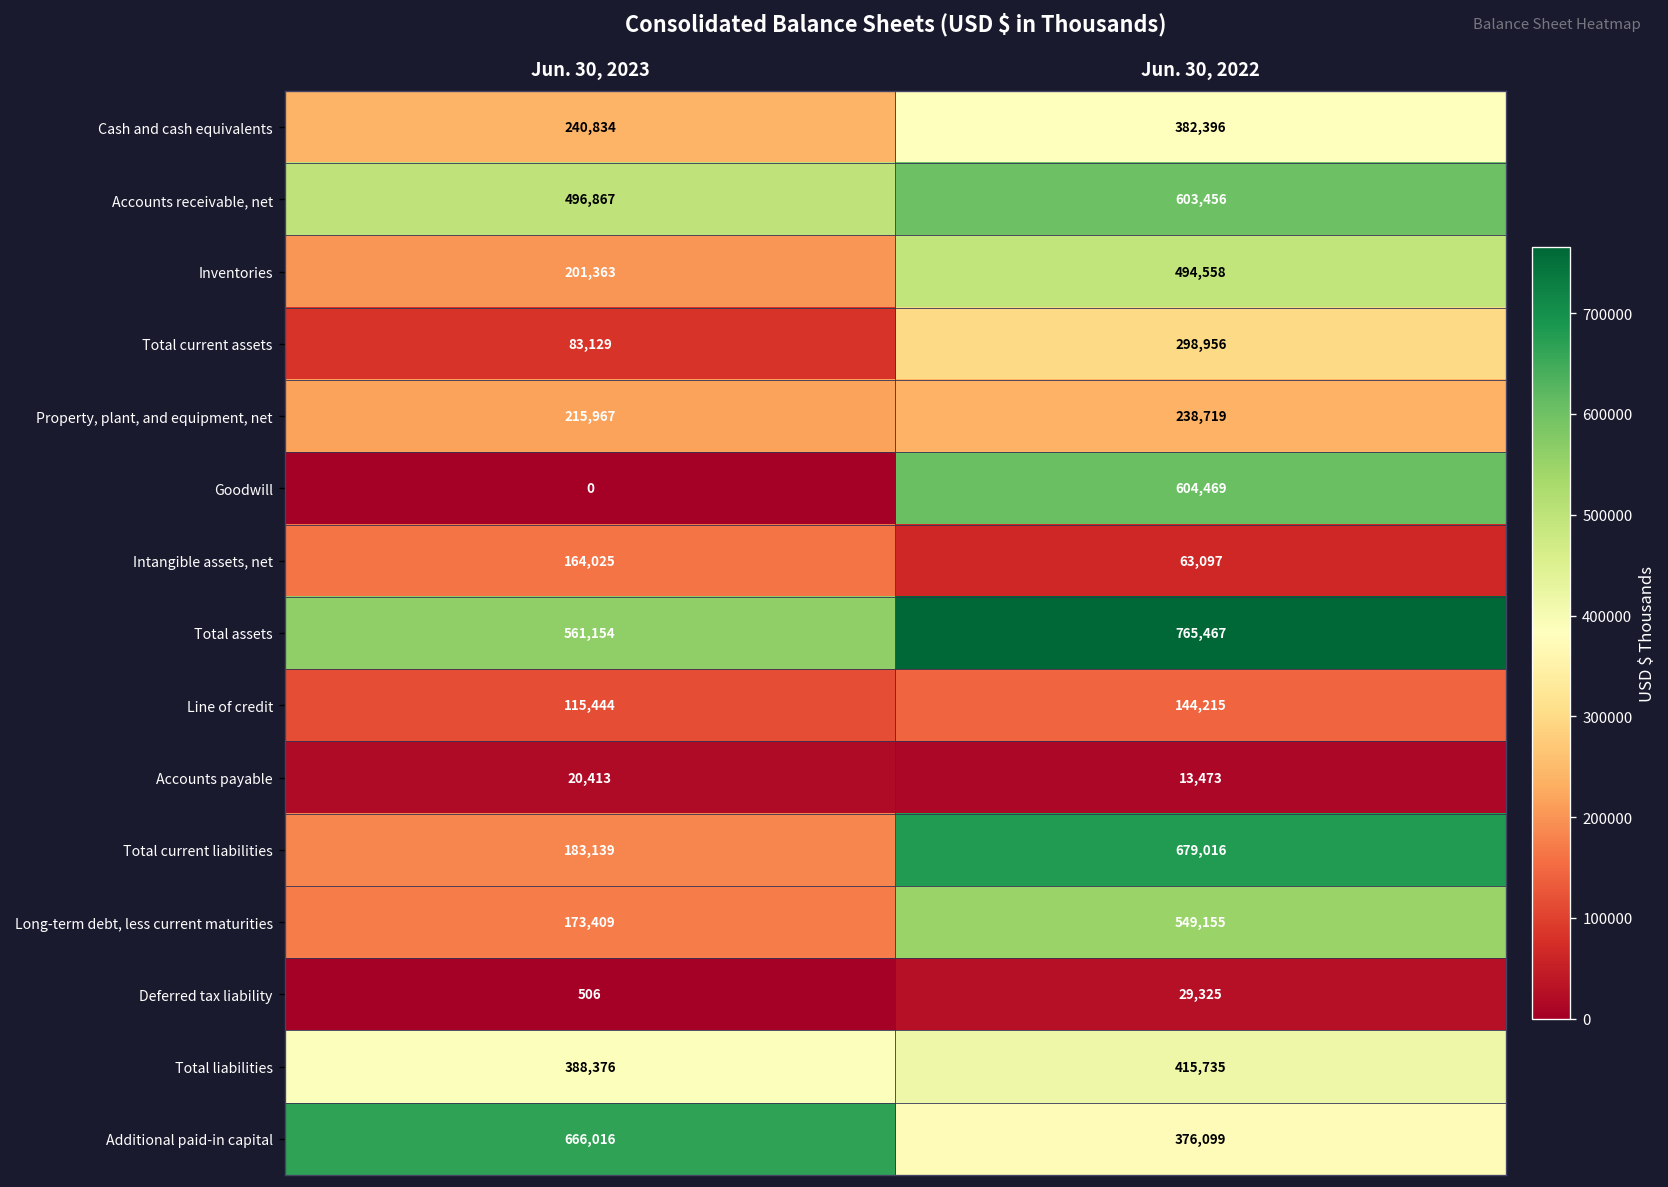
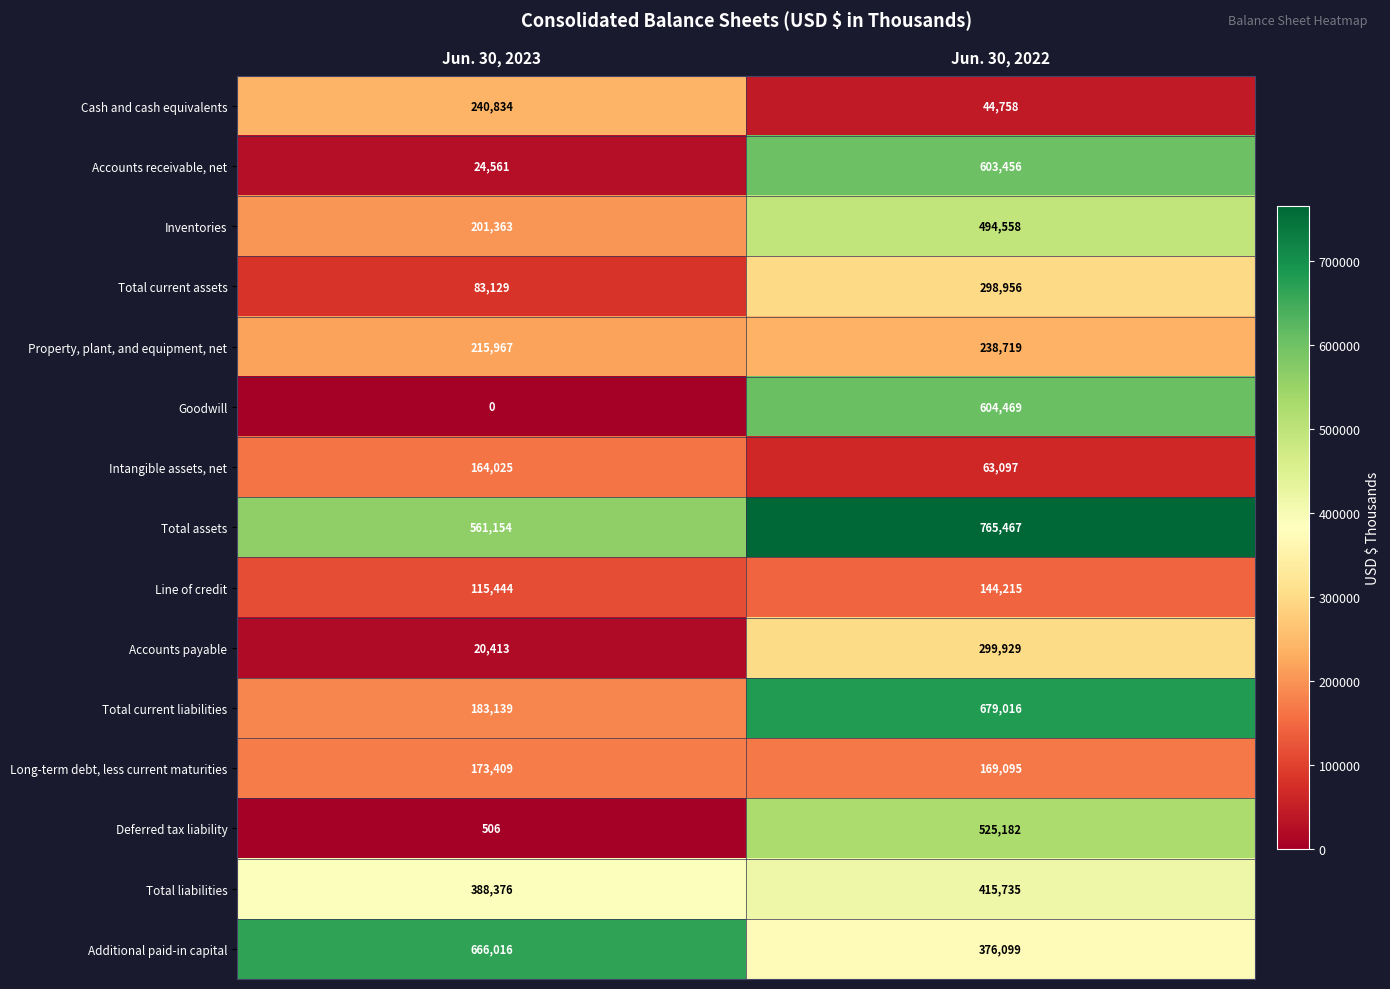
Cash and cash equivalents, Jun. 30, 2022: 382,396 -> 44,758
Accounts receivable, net, Jun. 30, 2023: 496,867 -> 24,561
Accounts payable, Jun. 30, 2022: 13,473 -> 299,929
Long-term debt, less current maturities, Jun. 30, 2022: 549,155 -> 169,095
Deferred tax liability, Jun. 30, 2022: 29,325 -> 525,182
